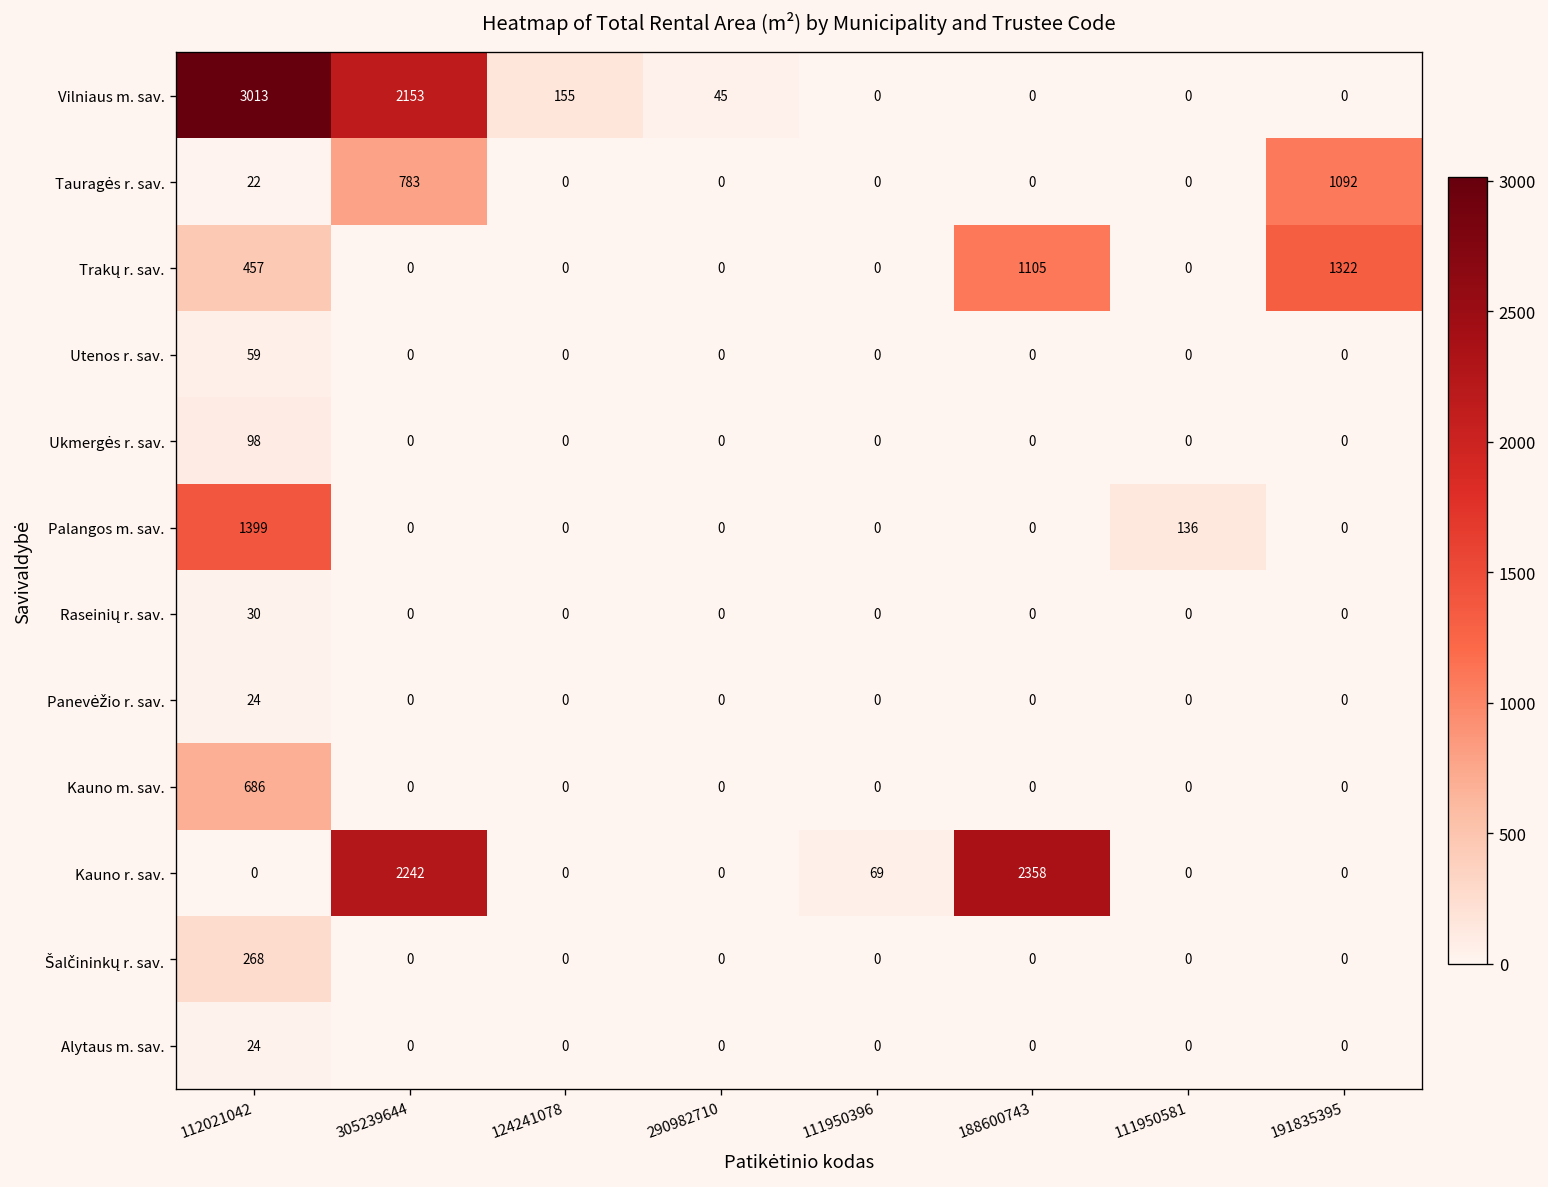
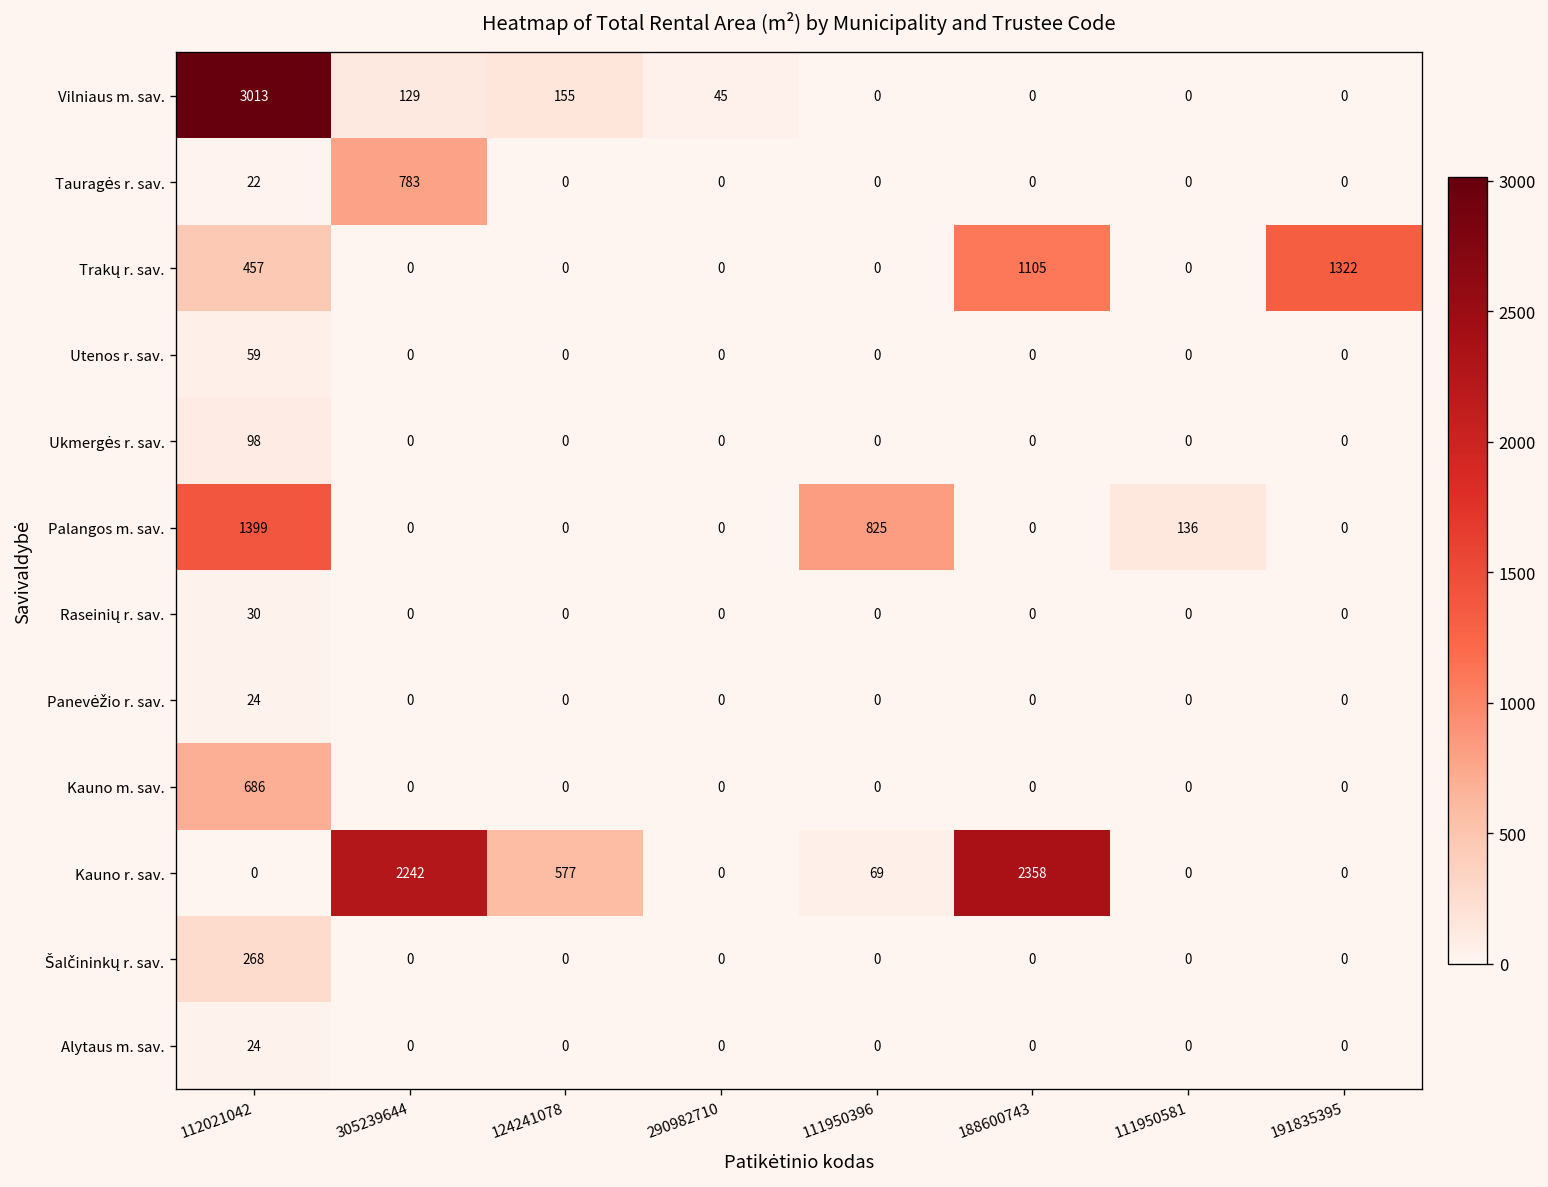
Vilniaus m. sav., 305239644: 2153 -> 129
Tauragės r. sav., 191835395: 1092 -> 0
Palangos m. sav., 111950396: 0 -> 825
Kauno r. sav., 124241078: 0 -> 577
